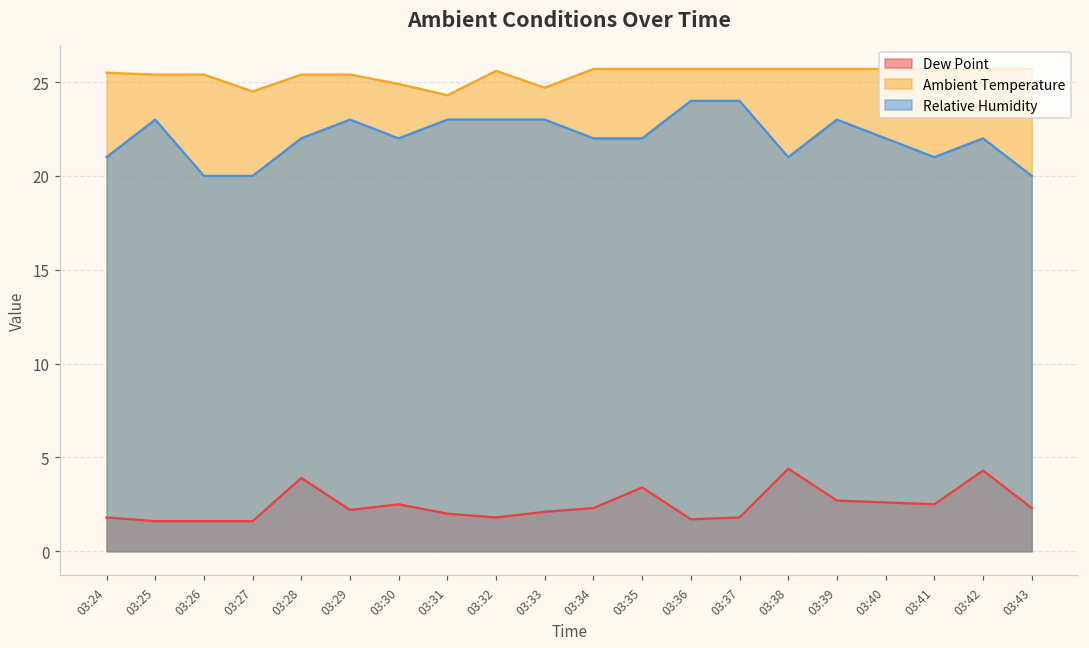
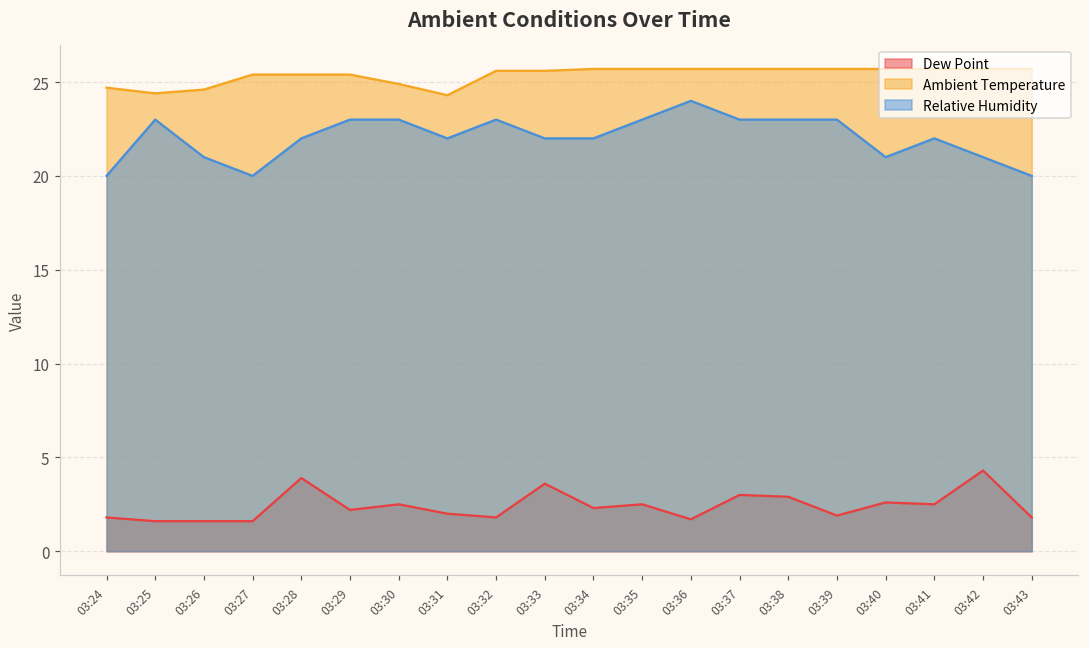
Ambient Temperature, 03:24: 25.5 -> 24.7
Relative Humidity, 03:24: 21 -> 20
Ambient Temperature, 03:25: 25.4 -> 24.4
Ambient Temperature, 03:26: 25.4 -> 24.6
Relative Humidity, 03:26: 20 -> 21
Ambient Temperature, 03:27: 24.5 -> 25.4
Relative Humidity, 03:30: 22 -> 23
Relative Humidity, 03:31: 23 -> 22
Dew Point, 03:33: 2.1 -> 3.6
Ambient Temperature, 03:33: 24.7 -> 25.6
Relative Humidity, 03:33: 23 -> 22
Dew Point, 03:35: 3.4 -> 2.5
Relative Humidity, 03:35: 22 -> 23
Dew Point, 03:37: 1.8 -> 3.0
Relative Humidity, 03:37: 24 -> 23
Dew Point, 03:38: 4.4 -> 2.9
Relative Humidity, 03:38: 21 -> 23
Dew Point, 03:39: 2.7 -> 1.9
Relative Humidity, 03:40: 22 -> 21
Relative Humidity, 03:41: 21 -> 22
Relative Humidity, 03:42: 22 -> 21
Dew Point, 03:43: 2.3 -> 1.8
